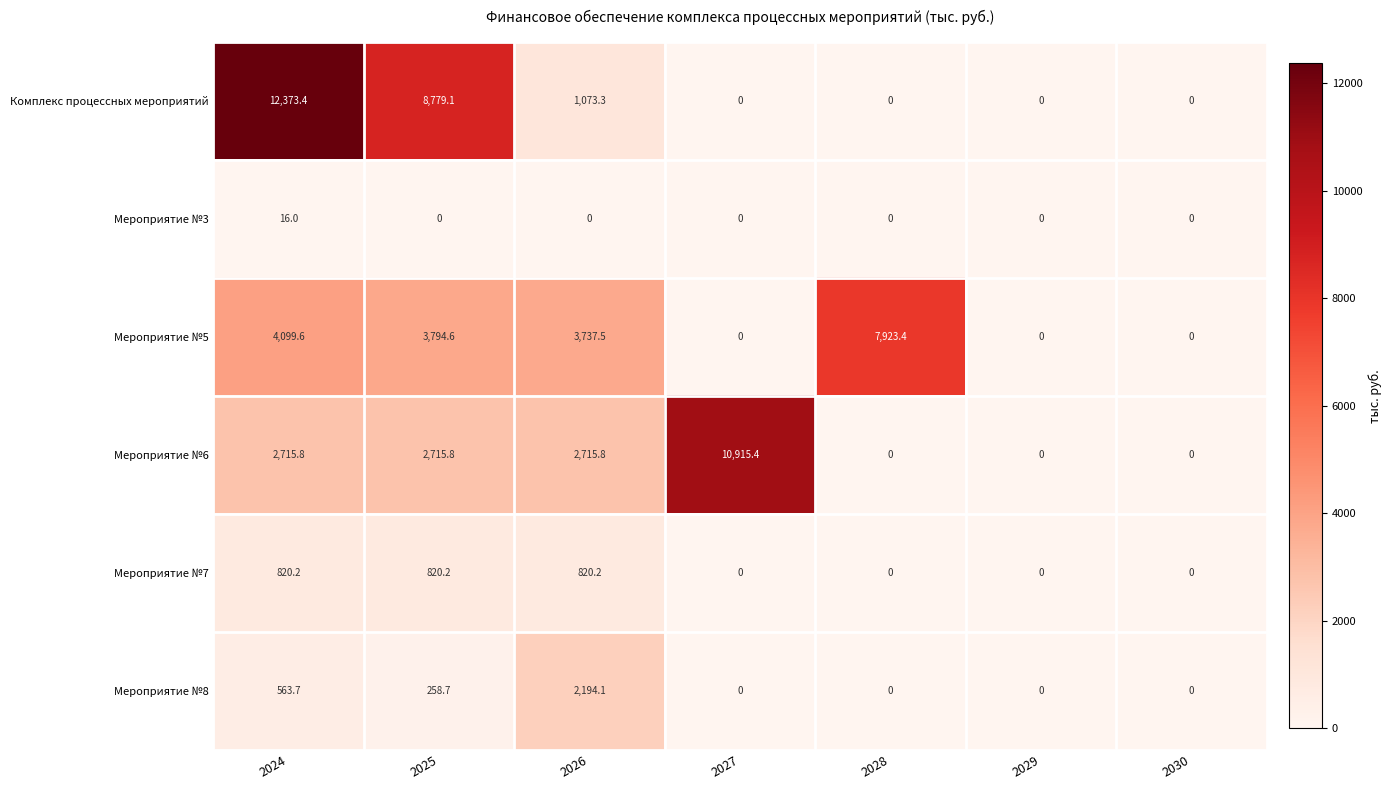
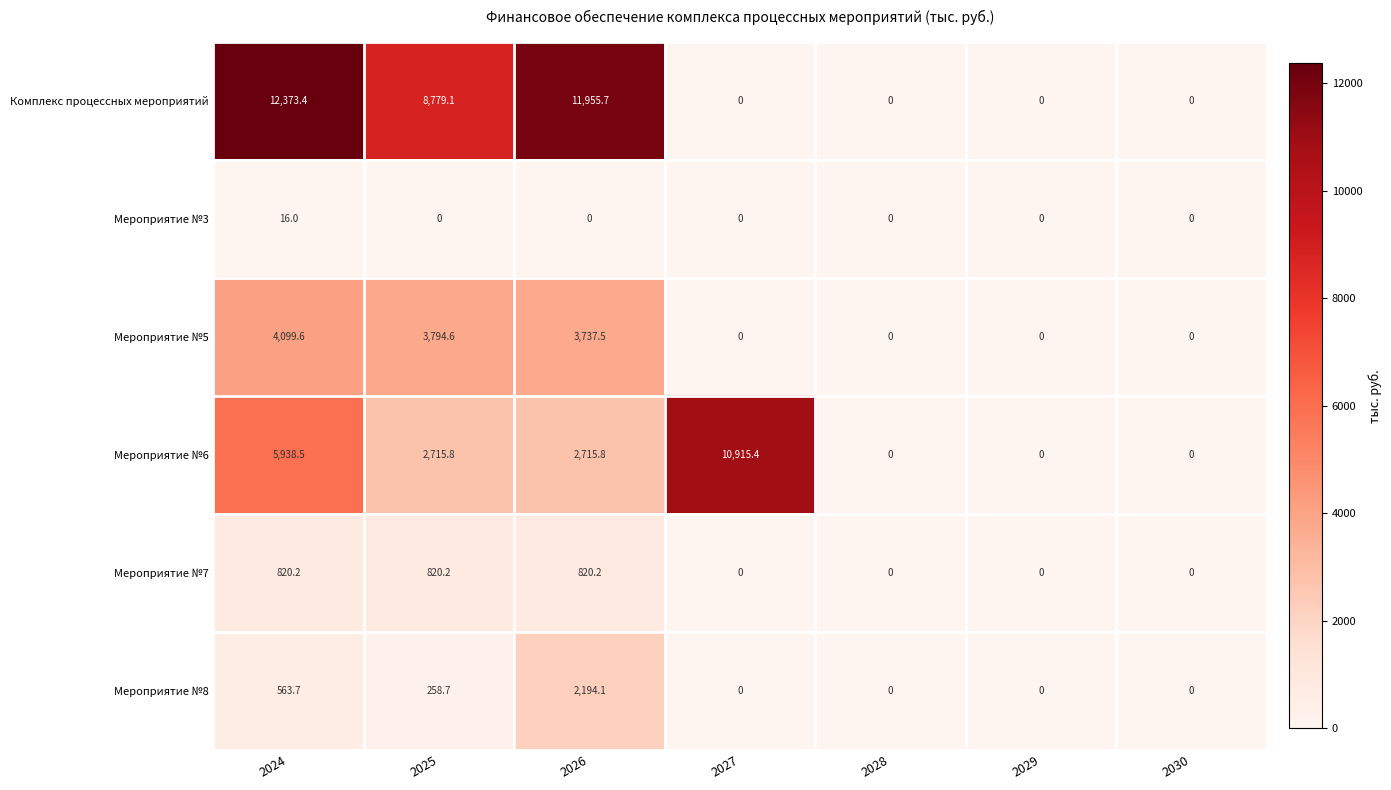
Комплекс процессных мероприятий, 2026: 1,073.3 -> 11,955.7
Мероприятие №5, 2028: 7,923.4 -> 0
Мероприятие №6, 2024: 2,715.8 -> 5,938.5
